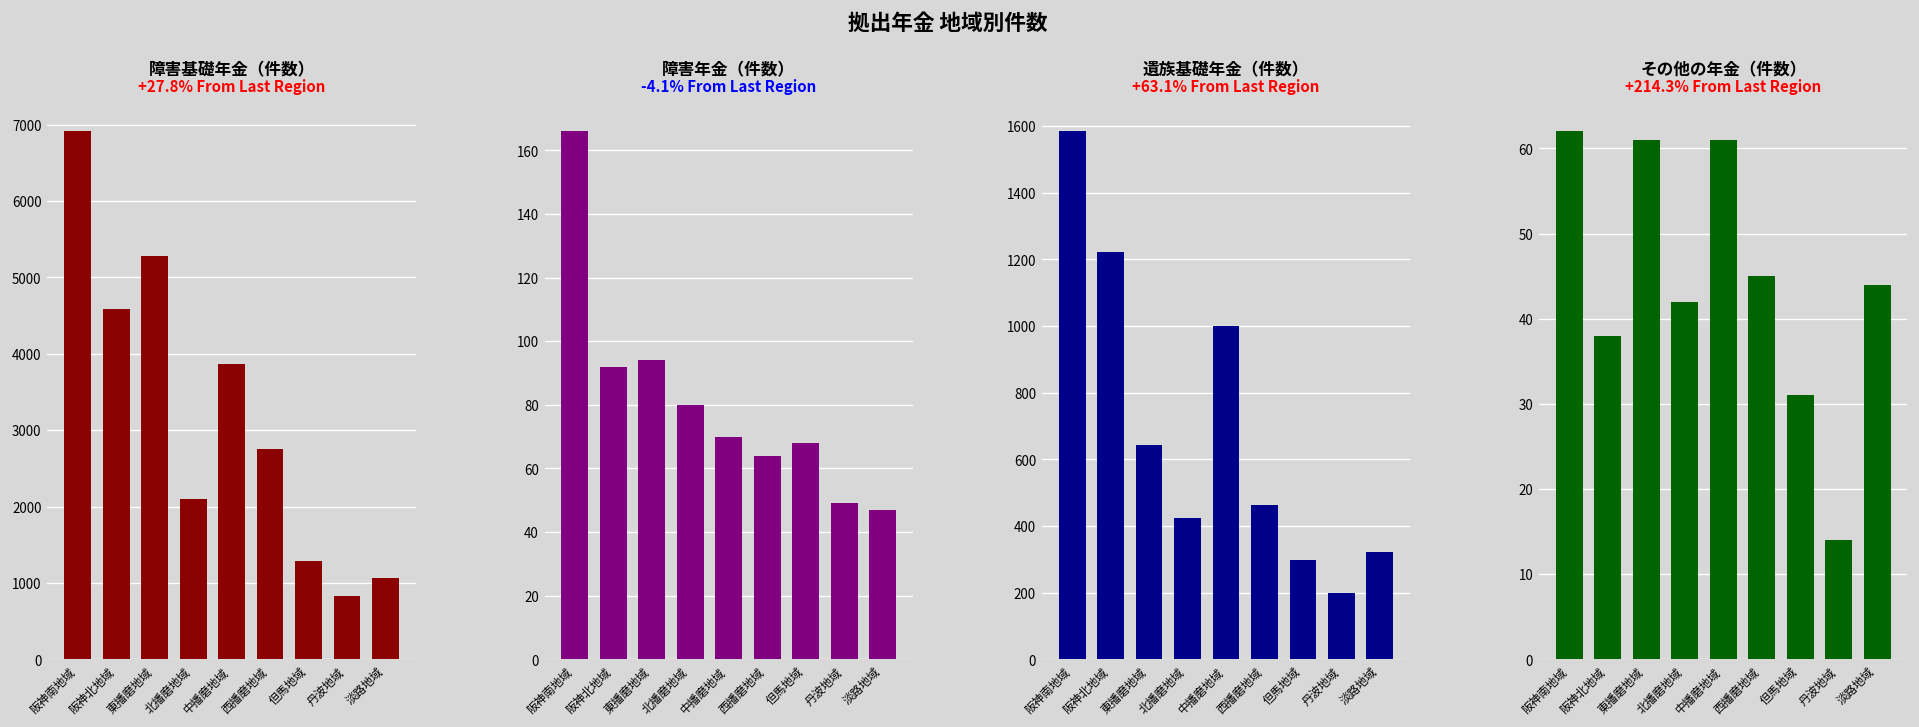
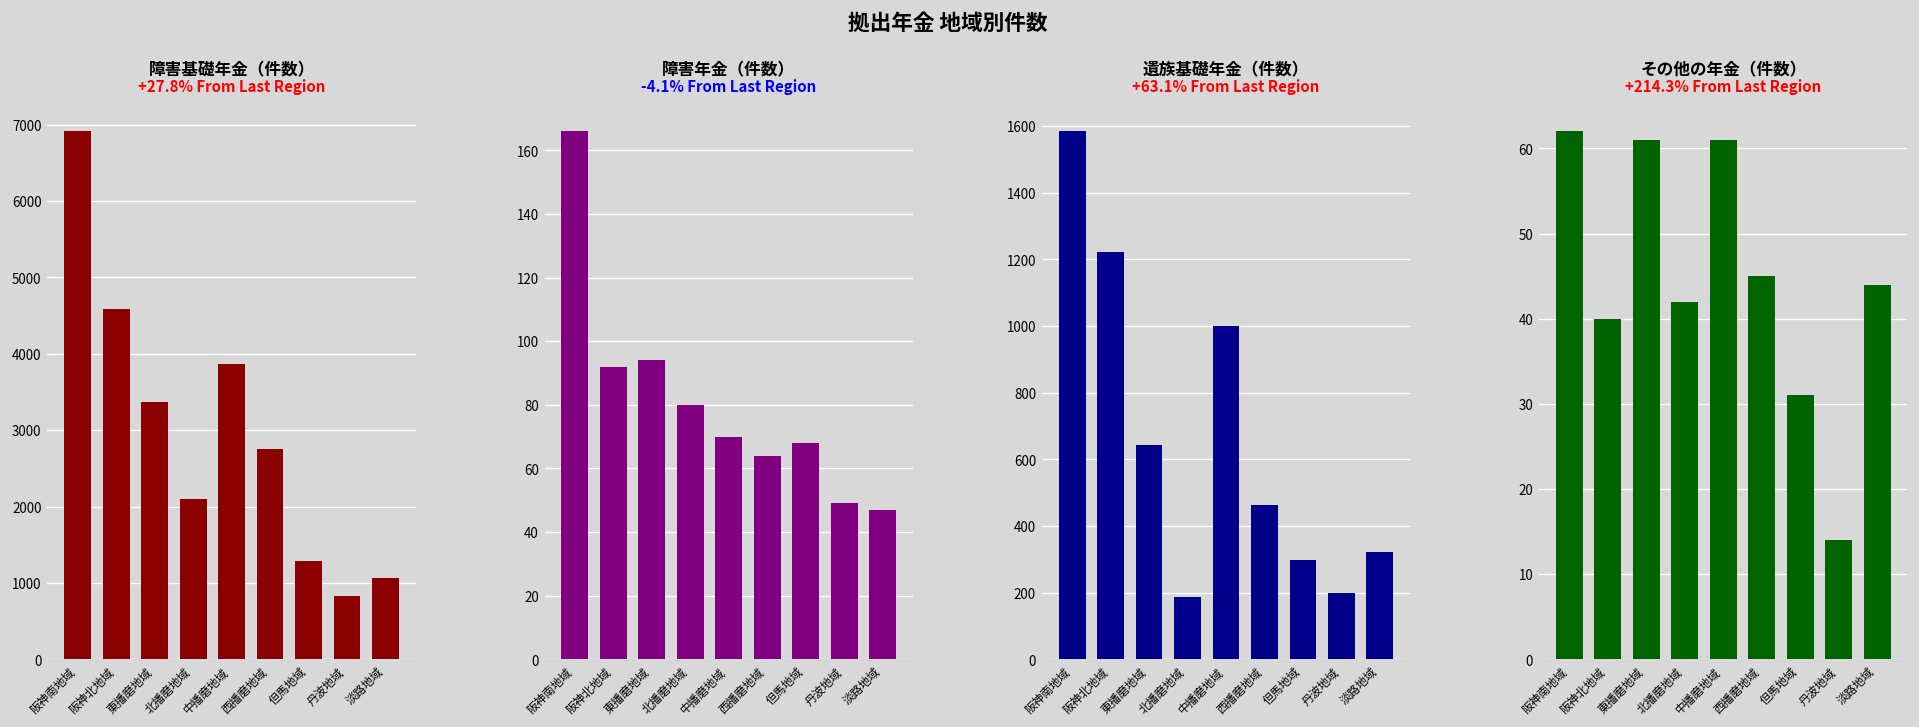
障害基礎年金（件数）, 東播磨地域: 5300 -> 3400
遺族基礎年金（件数）, 北播磨地域: 420 -> 190
その他の年金（件数）, 阪神北地域: 38 -> 40
